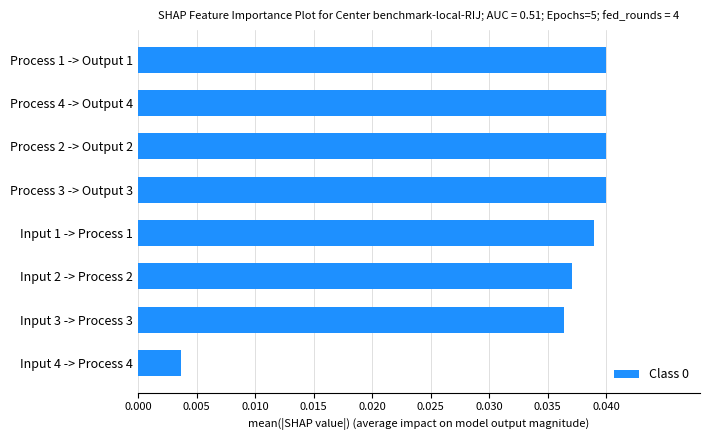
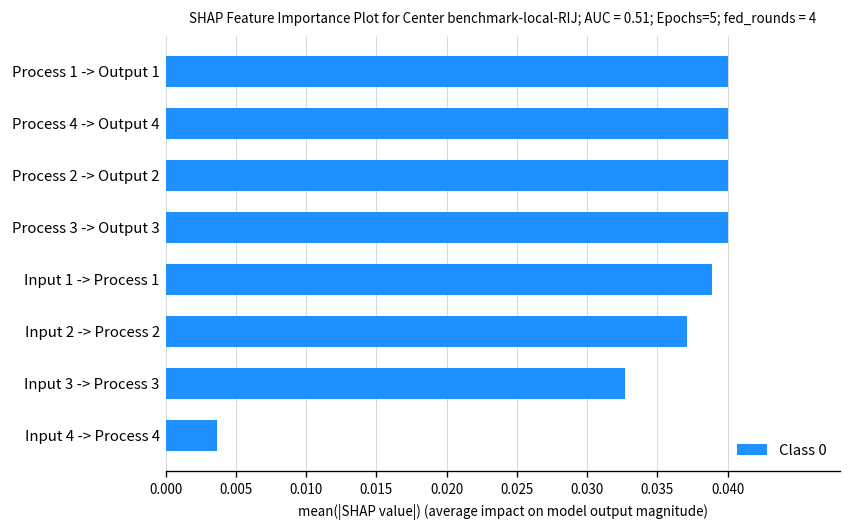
Input 3 -> Process 3: 0.0364 -> 0.0327
